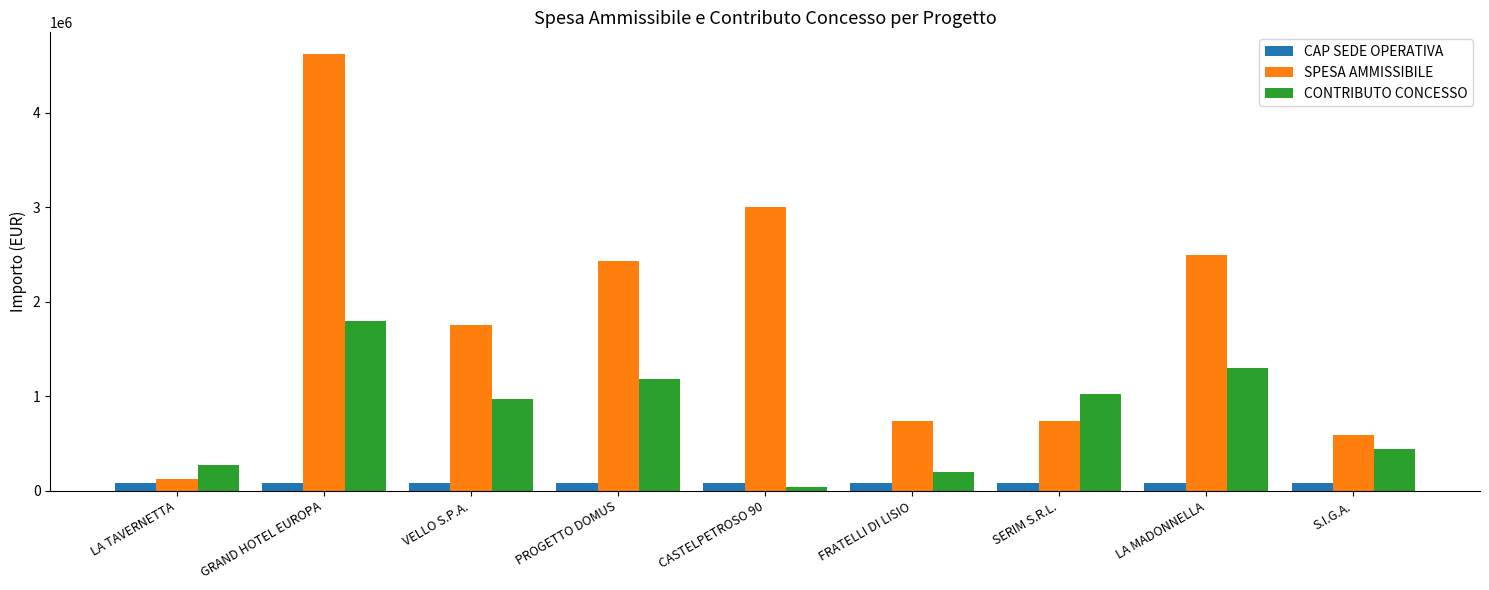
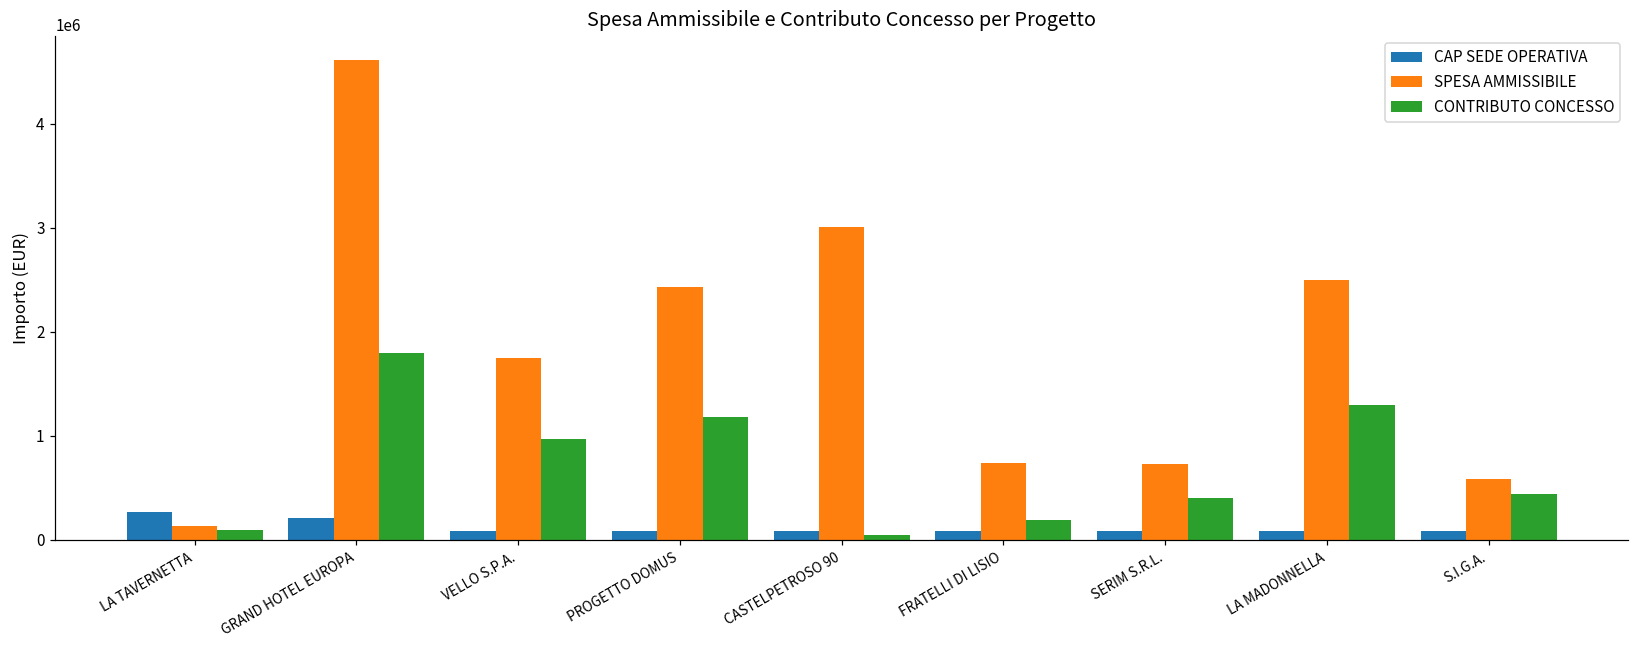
CAP SEDE OPERATIVA, LA TAVERNETTA: 100000 -> 300000
CONTRIBUTO CONCESSO, LA TAVERNETTA: 300000 -> 100000
CAP SEDE OPERATIVA, GRAND HOTEL EUROPA: 100000 -> 200000
CONTRIBUTO CONCESSO, SERIM S.R.L.: 1000000 -> 400000
